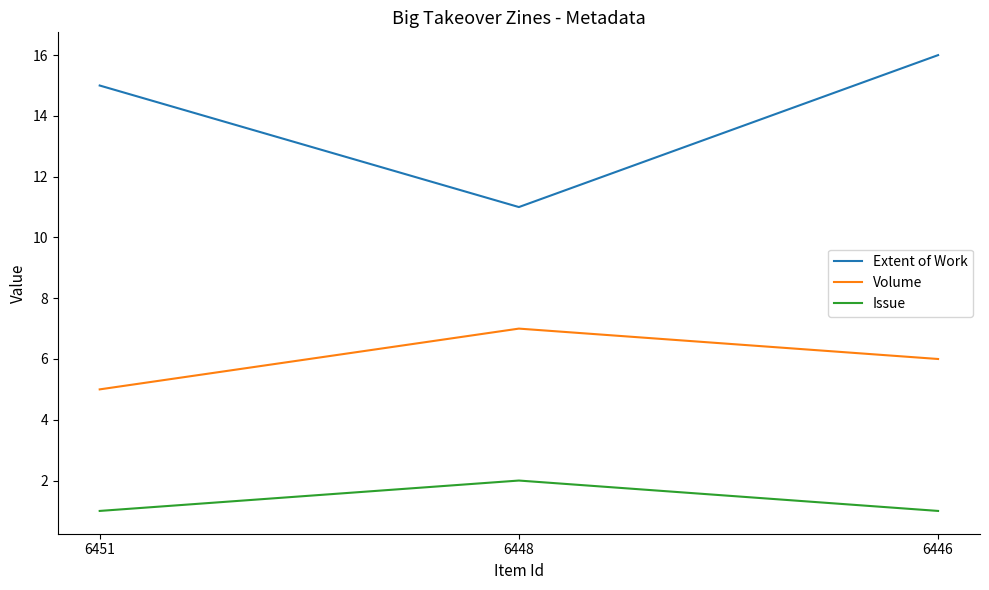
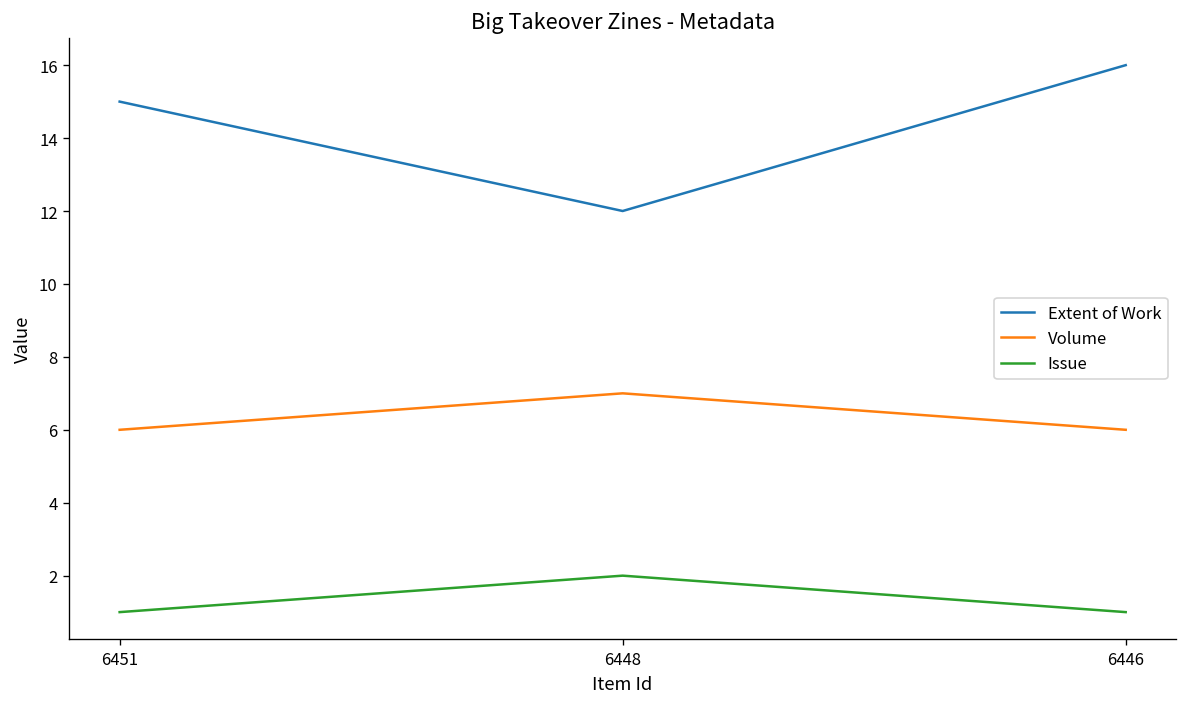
Volume, 6451: 5 -> 6
Extent of Work, 6448: 11 -> 12
